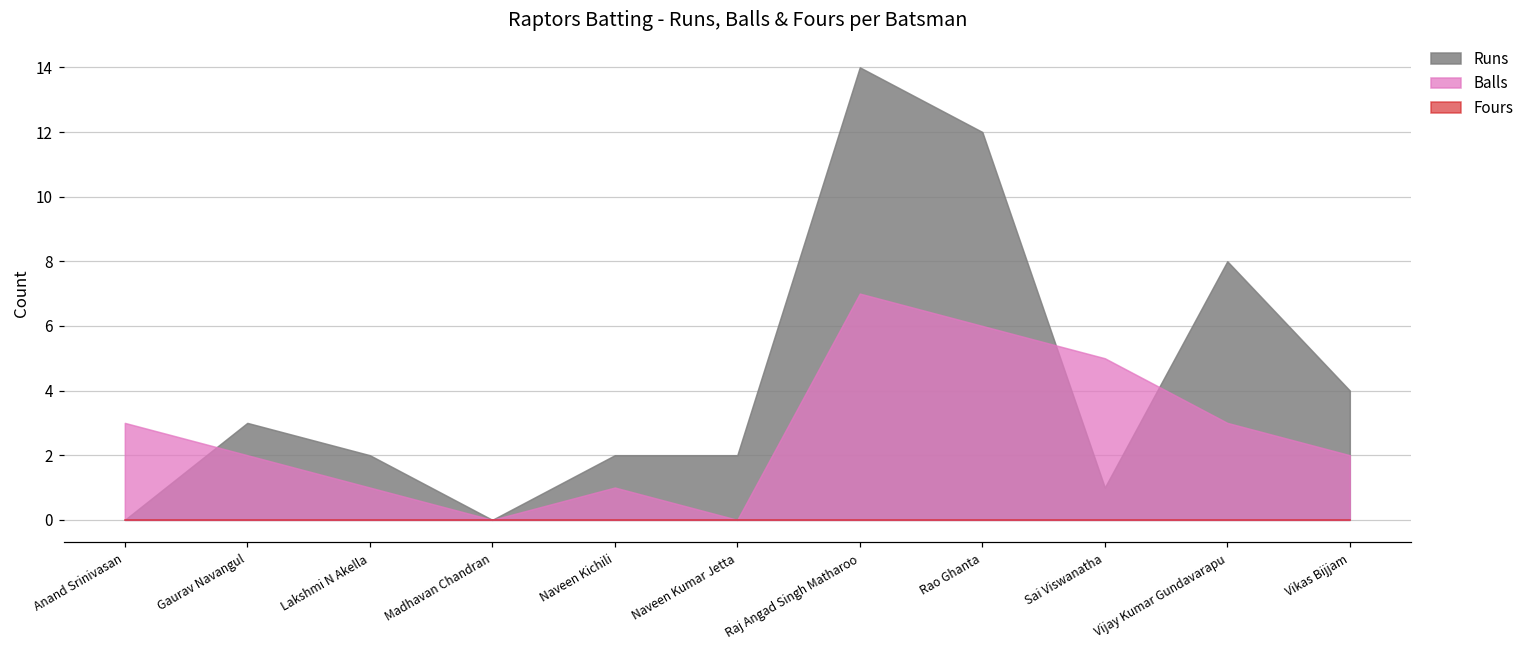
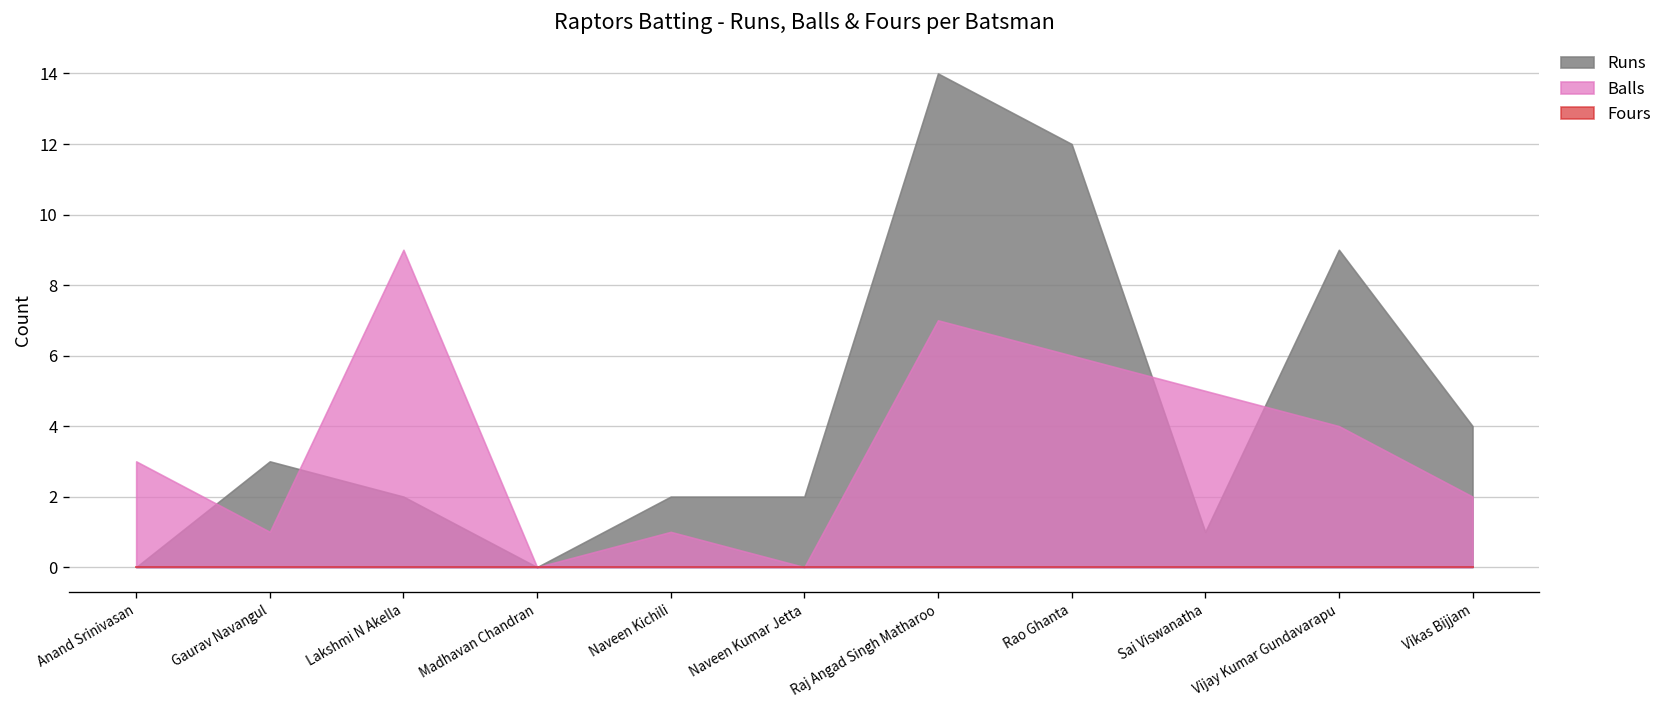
Balls, Gaurav Navangul: 2 -> 1
Balls, Lakshmi N Akella: 1 -> 9
Runs, Vijay Kumar Gundavarapu: 8 -> 9
Balls, Vijay Kumar Gundavarapu: 3 -> 4
